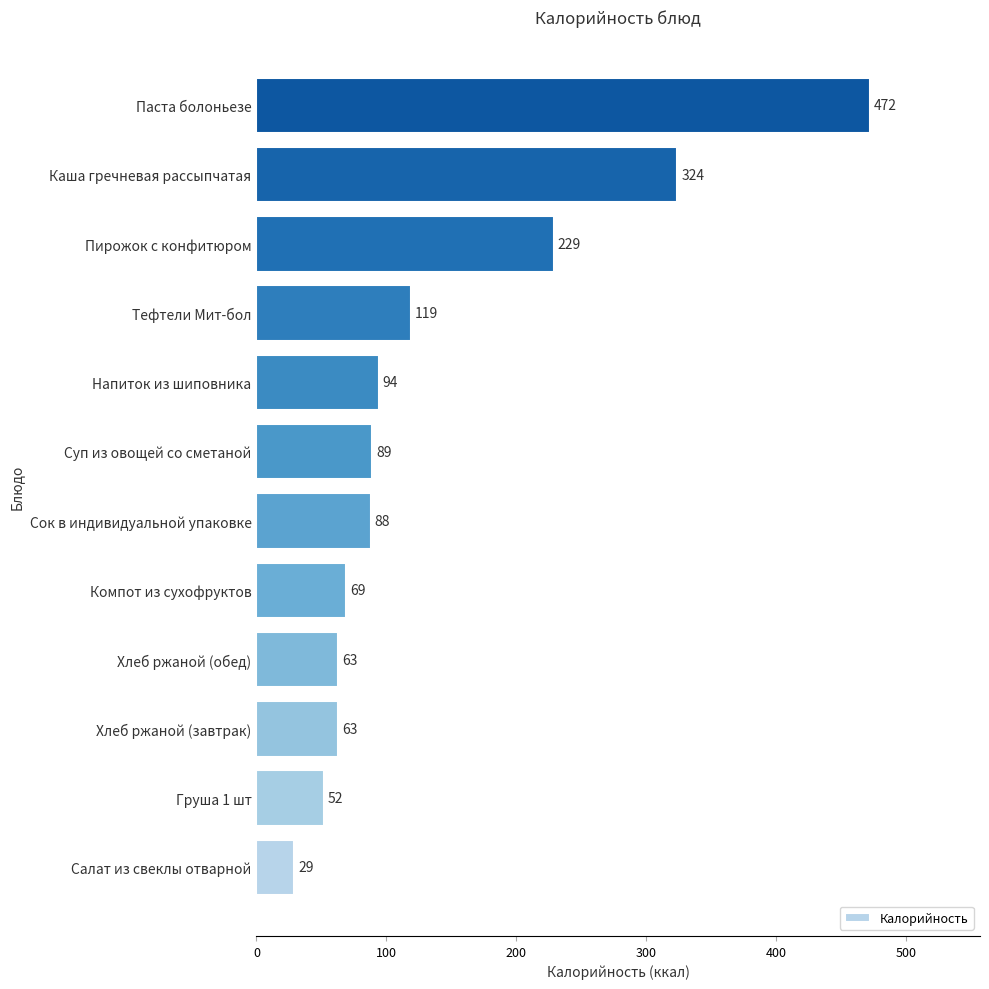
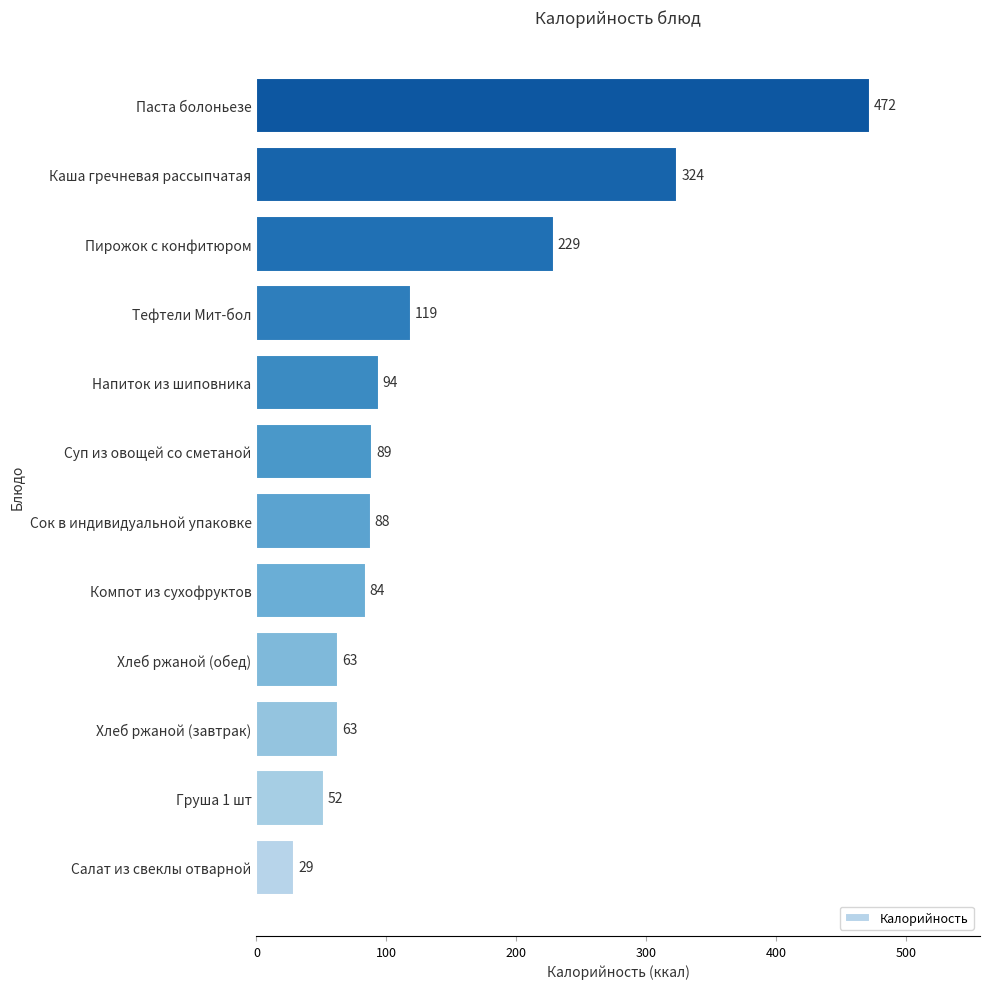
Компот из сухофруктов: 69 -> 84
